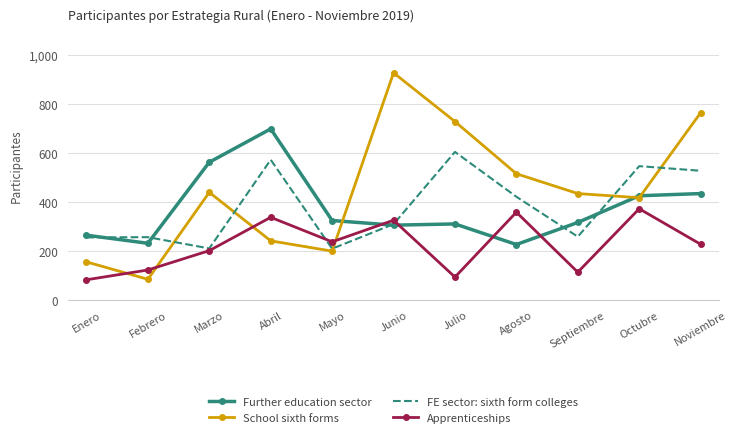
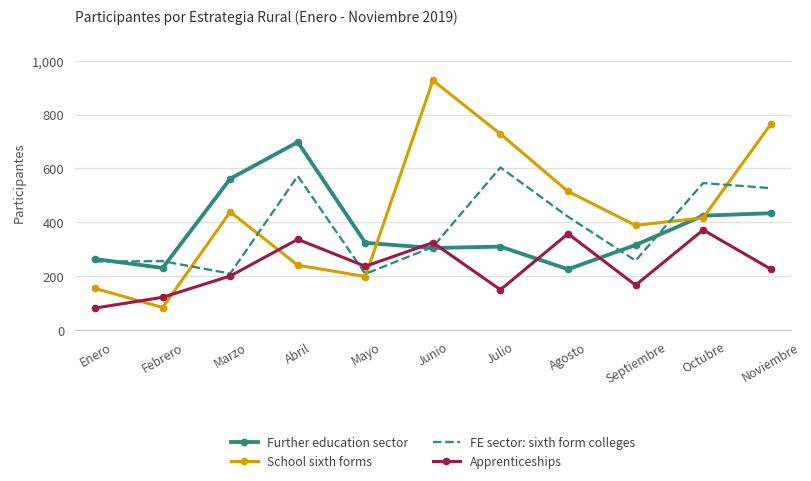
Apprenticeships, Julio: 90 -> 150
School sixth forms, Septiembre: 430 -> 390
Apprenticeships, Septiembre: 110 -> 170
